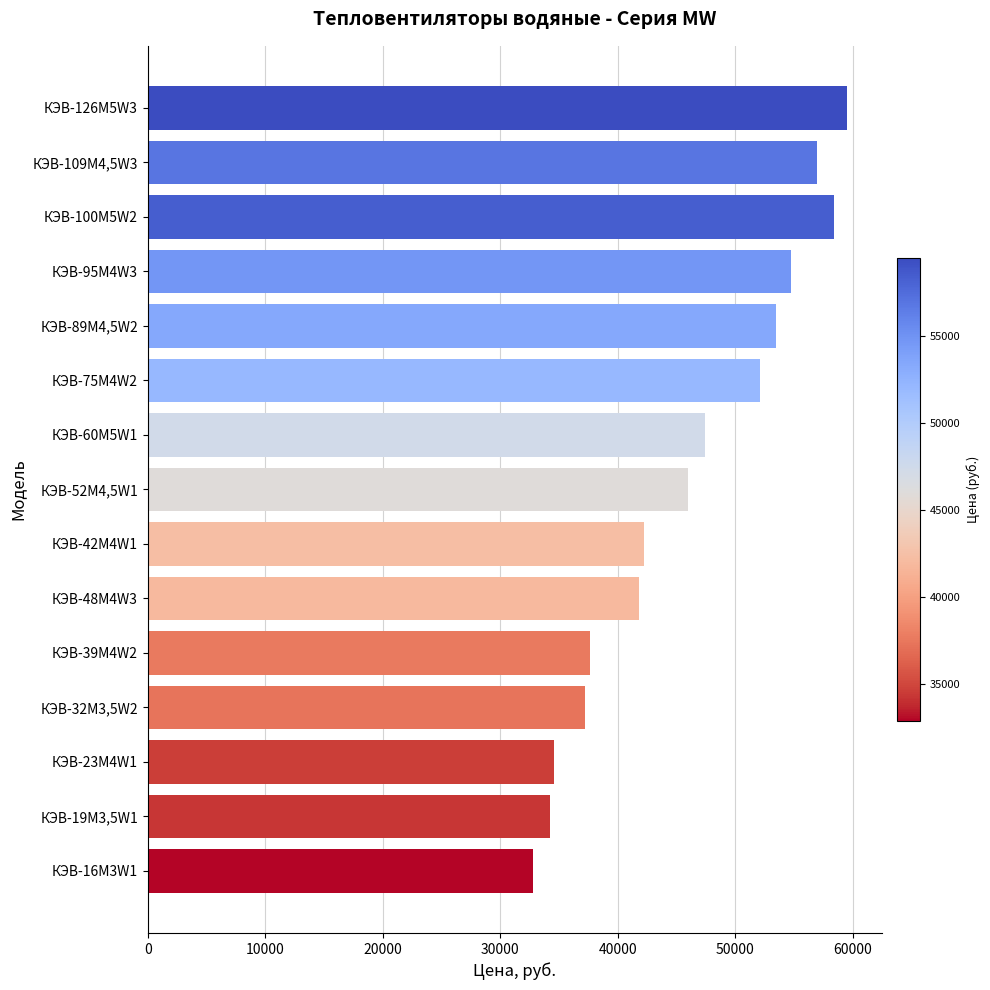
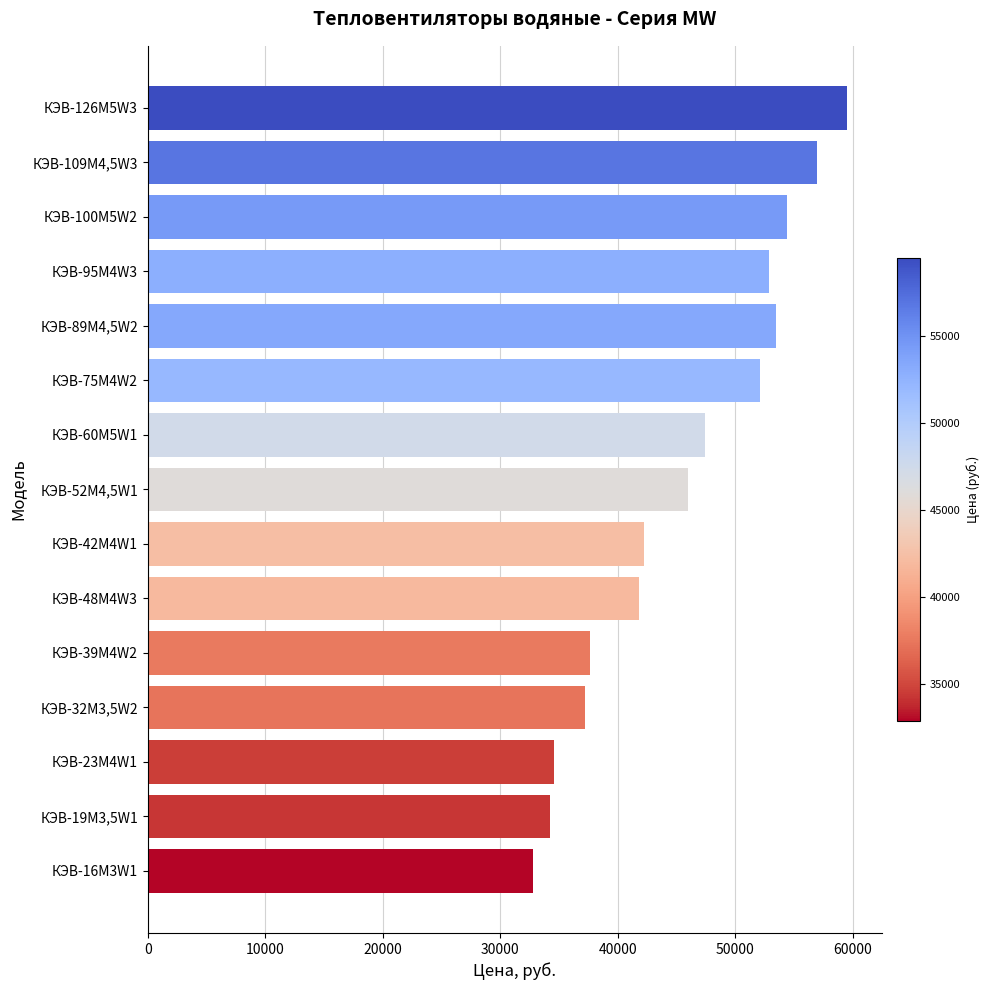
КЭВ-100М5W2: 58400 -> 54500
КЭВ-95М4W3: 54800 -> 52900
